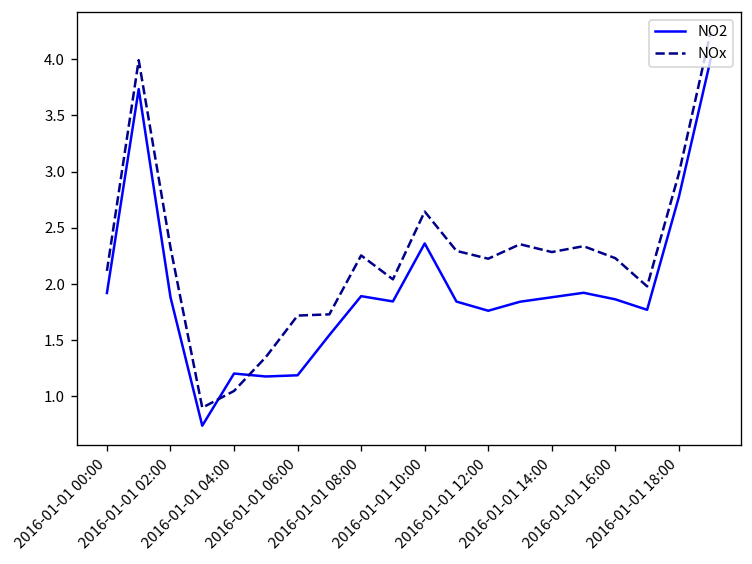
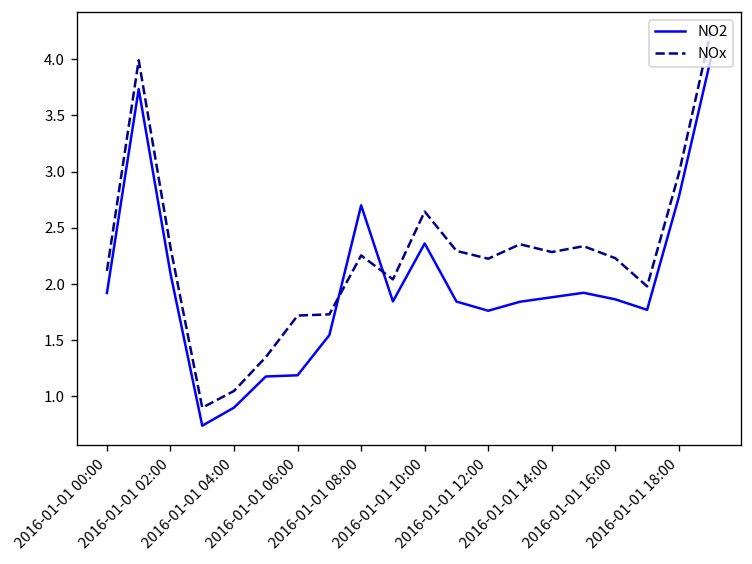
NO2, 2016-01-01 02:00: 1.9 -> 2.1
NO2, 2016-01-01 04:00: 1.2 -> 0.9
NO2, 2016-01-01 08:00: 1.9 -> 2.7
